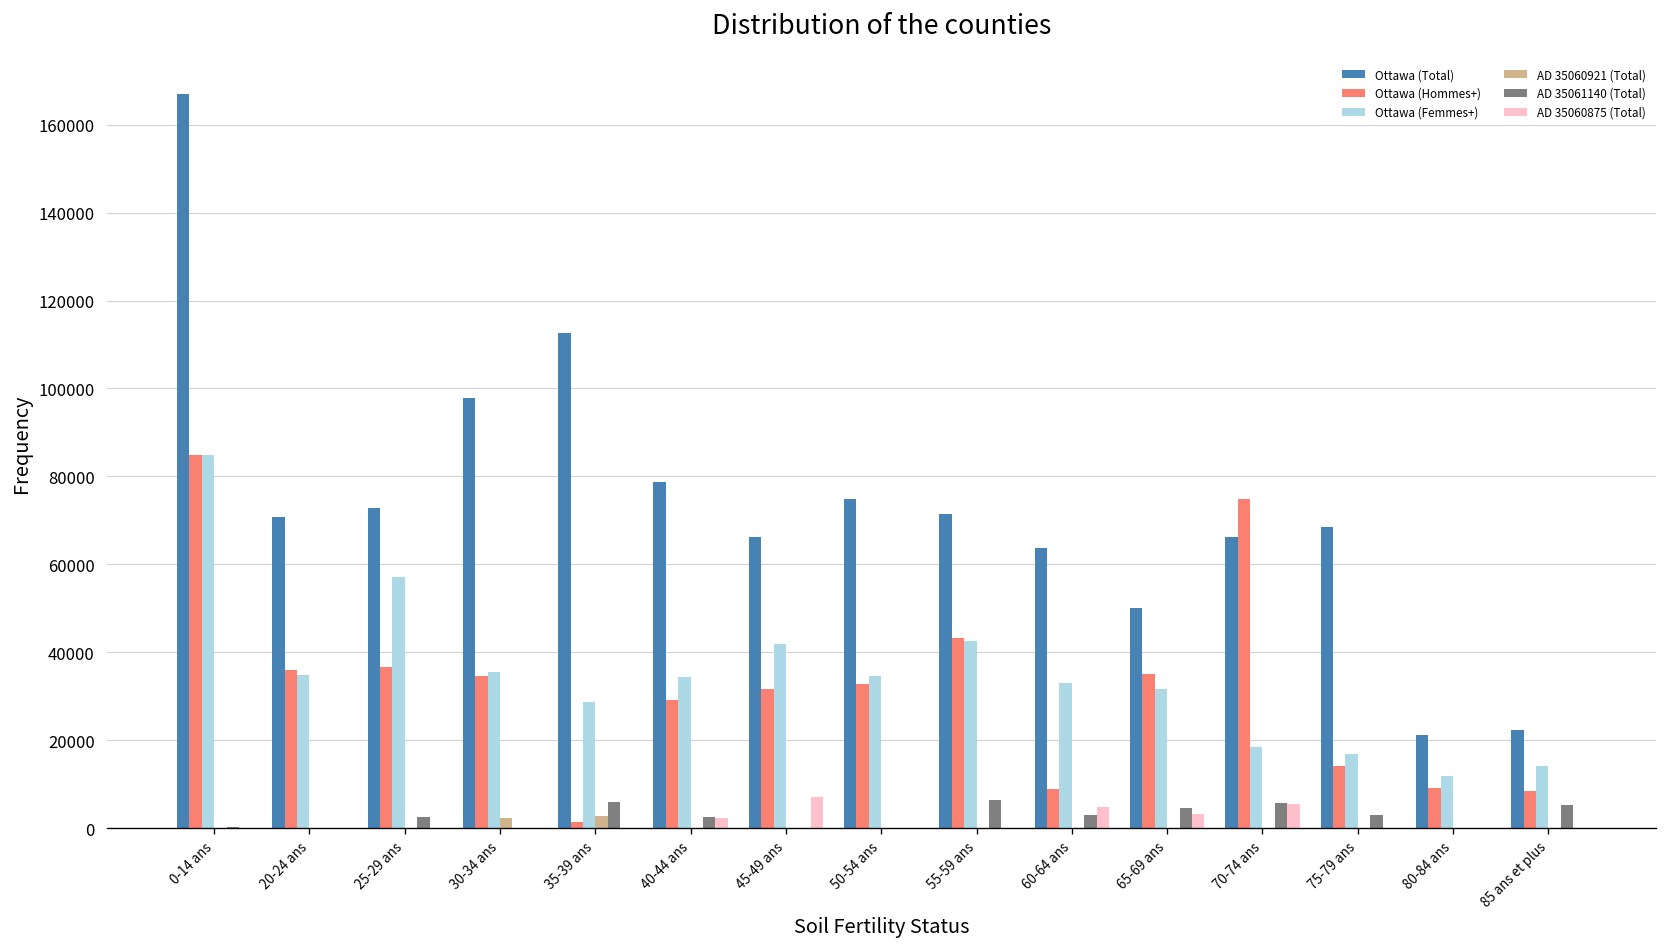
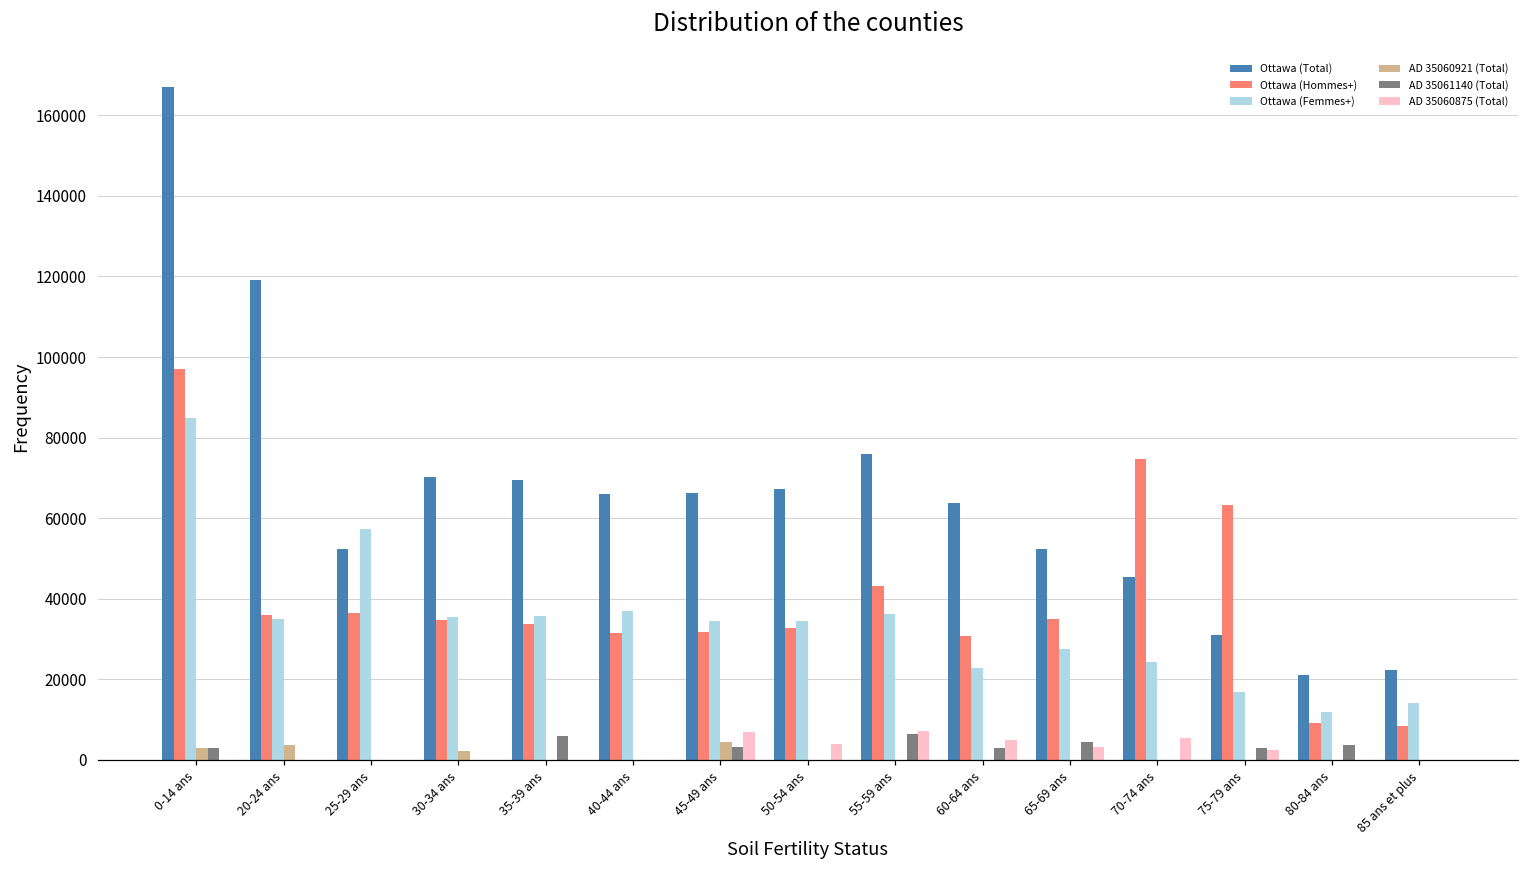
Ottawa (Hommes+), 0-14 ans: 85000 -> 97000
AD 35060921 (Total), 0-14 ans: 0 -> 3000
AD 35061140 (Total), 0-14 ans: 0 -> 3000
Ottawa (Total), 20-24 ans: 71000 -> 119000
AD 35060921 (Total), 20-24 ans: 0 -> 4000
Ottawa (Total), 25-29 ans: 73000 -> 52000
AD 35061140 (Total), 25-29 ans: 3000 -> 0
Ottawa (Total), 30-34 ans: 98000 -> 70000
Ottawa (Total), 35-39 ans: 113000 -> 70000
Ottawa (Hommes+), 35-39 ans: 1000 -> 34000
Ottawa (Femmes+), 35-39 ans: 29000 -> 36000
AD 35060921 (Total), 35-39 ans: 3000 -> 0
Ottawa (Total), 40-44 ans: 79000 -> 66000
Ottawa (Hommes+), 40-44 ans: 29000 -> 32000
Ottawa (Femmes+), 40-44 ans: 34000 -> 37000
AD 35061140 (Total), 40-44 ans: 2000 -> 0
AD 35060875 (Total), 40-44 ans: 2000 -> 0
Ottawa (Femmes+), 45-49 ans: 42000 -> 35000
AD 35060921 (Total), 45-49 ans: 0 -> 4000
AD 35061140 (Total), 45-49 ans: 0 -> 3000
Ottawa (Total), 50-54 ans: 75000 -> 67000
AD 35060875 (Total), 50-54 ans: 0 -> 4000
Ottawa (Total), 55-59 ans: 71000 -> 76000
Ottawa (Femmes+), 55-59 ans: 42000 -> 36000
AD 35060875 (Total), 55-59 ans: 0 -> 7000
Ottawa (Hommes+), 60-64 ans: 9000 -> 31000
Ottawa (Femmes+), 60-64 ans: 33000 -> 23000
Ottawa (Total), 65-69 ans: 50000 -> 52000
Ottawa (Femmes+), 65-69 ans: 32000 -> 27000
Ottawa (Total), 70-74 ans: 66000 -> 45000
Ottawa (Femmes+), 70-74 ans: 18000 -> 24000
AD 35061140 (Total), 70-74 ans: 6000 -> 0
Ottawa (Total), 75-79 ans: 68000 -> 31000
Ottawa (Hommes+), 75-79 ans: 14000 -> 63000
AD 35060875 (Total), 75-79 ans: 0 -> 3000
AD 35061140 (Total), 80-84 ans: 0 -> 4000
AD 35061140 (Total), 85 ans et plus: 5000 -> 0
